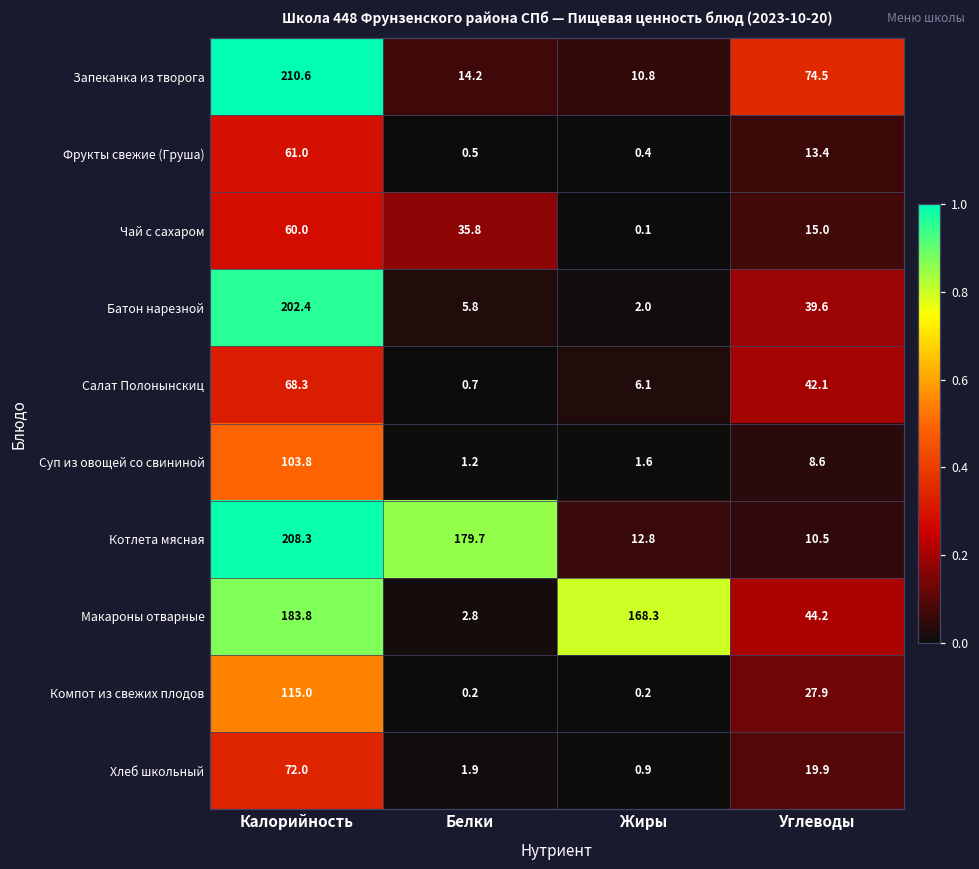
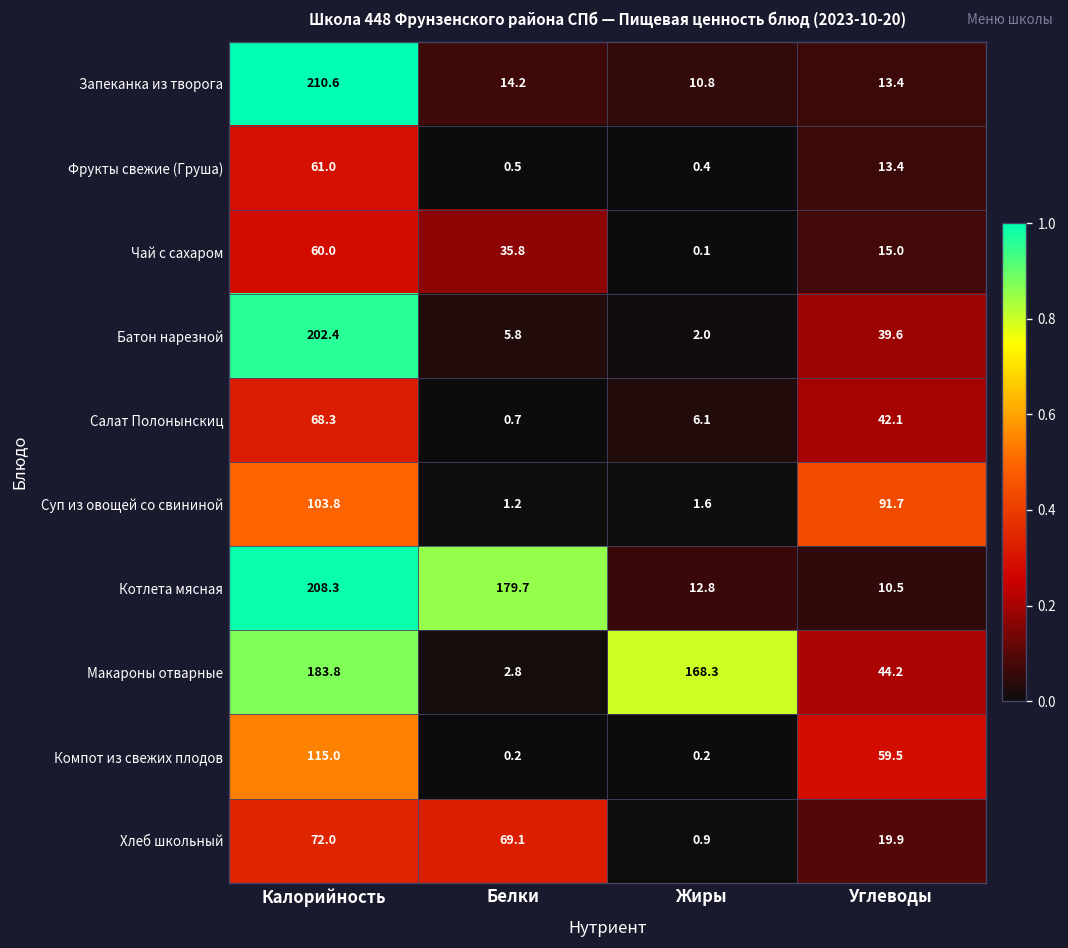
Запеканка из творога, Углеводы: 74.5 -> 13.4
Суп из овощей со свининой, Углеводы: 8.6 -> 91.7
Компот из свежих плодов, Углеводы: 27.9 -> 59.5
Хлеб школьный, Белки: 1.9 -> 69.1
